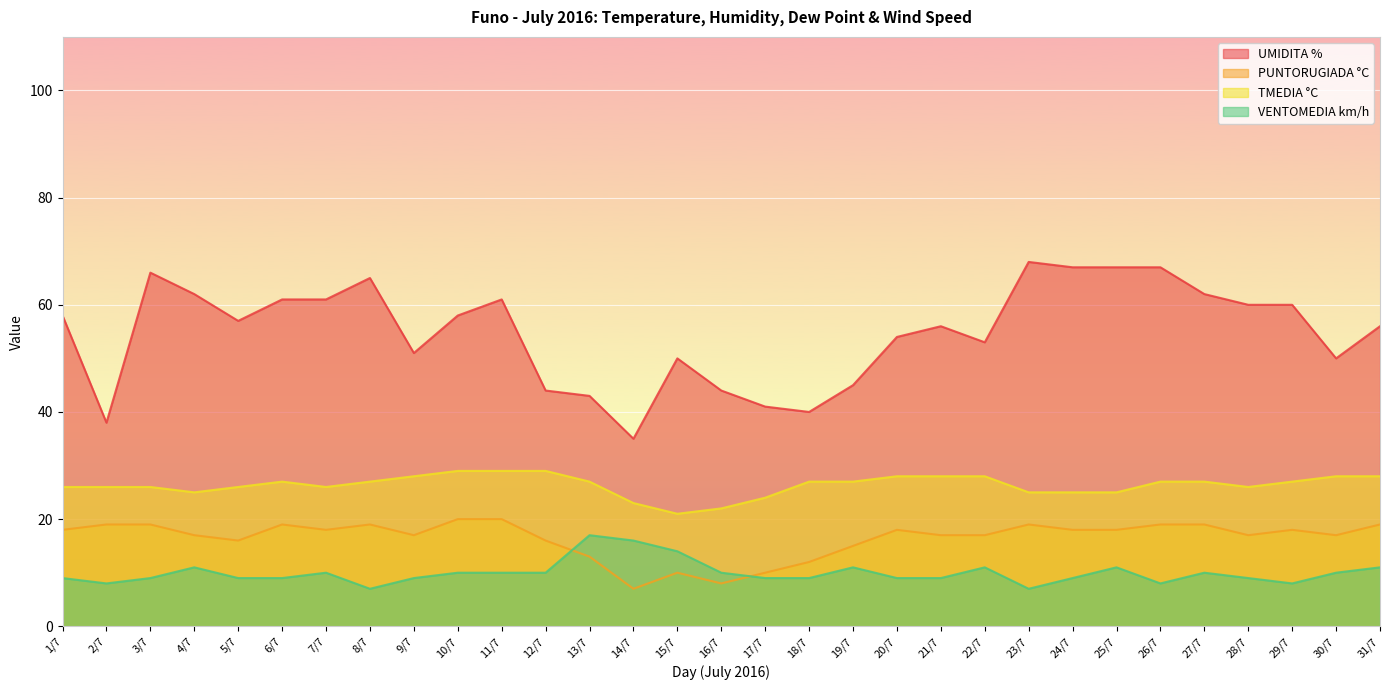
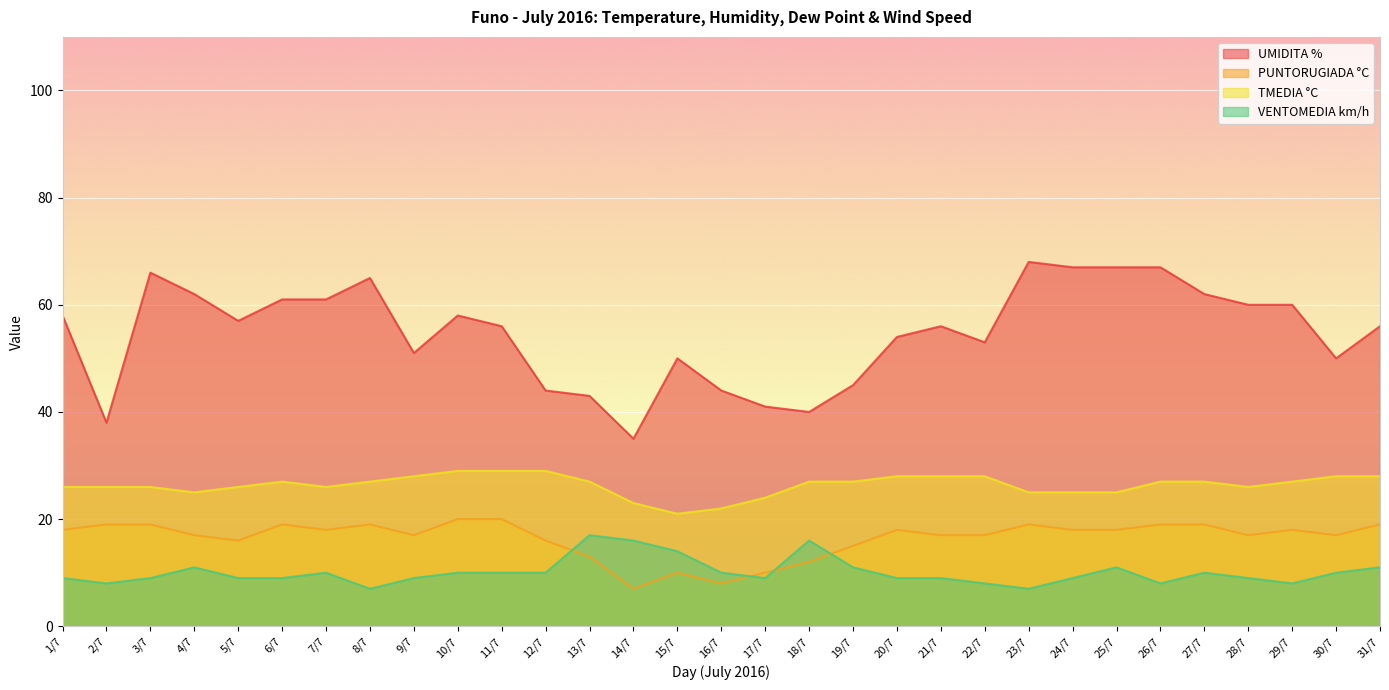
UMIDITA %, 11/7: 61 -> 56
VENTOMEDIA km/h, 18/7: 9 -> 16
VENTOMEDIA km/h, 22/7: 11 -> 8
